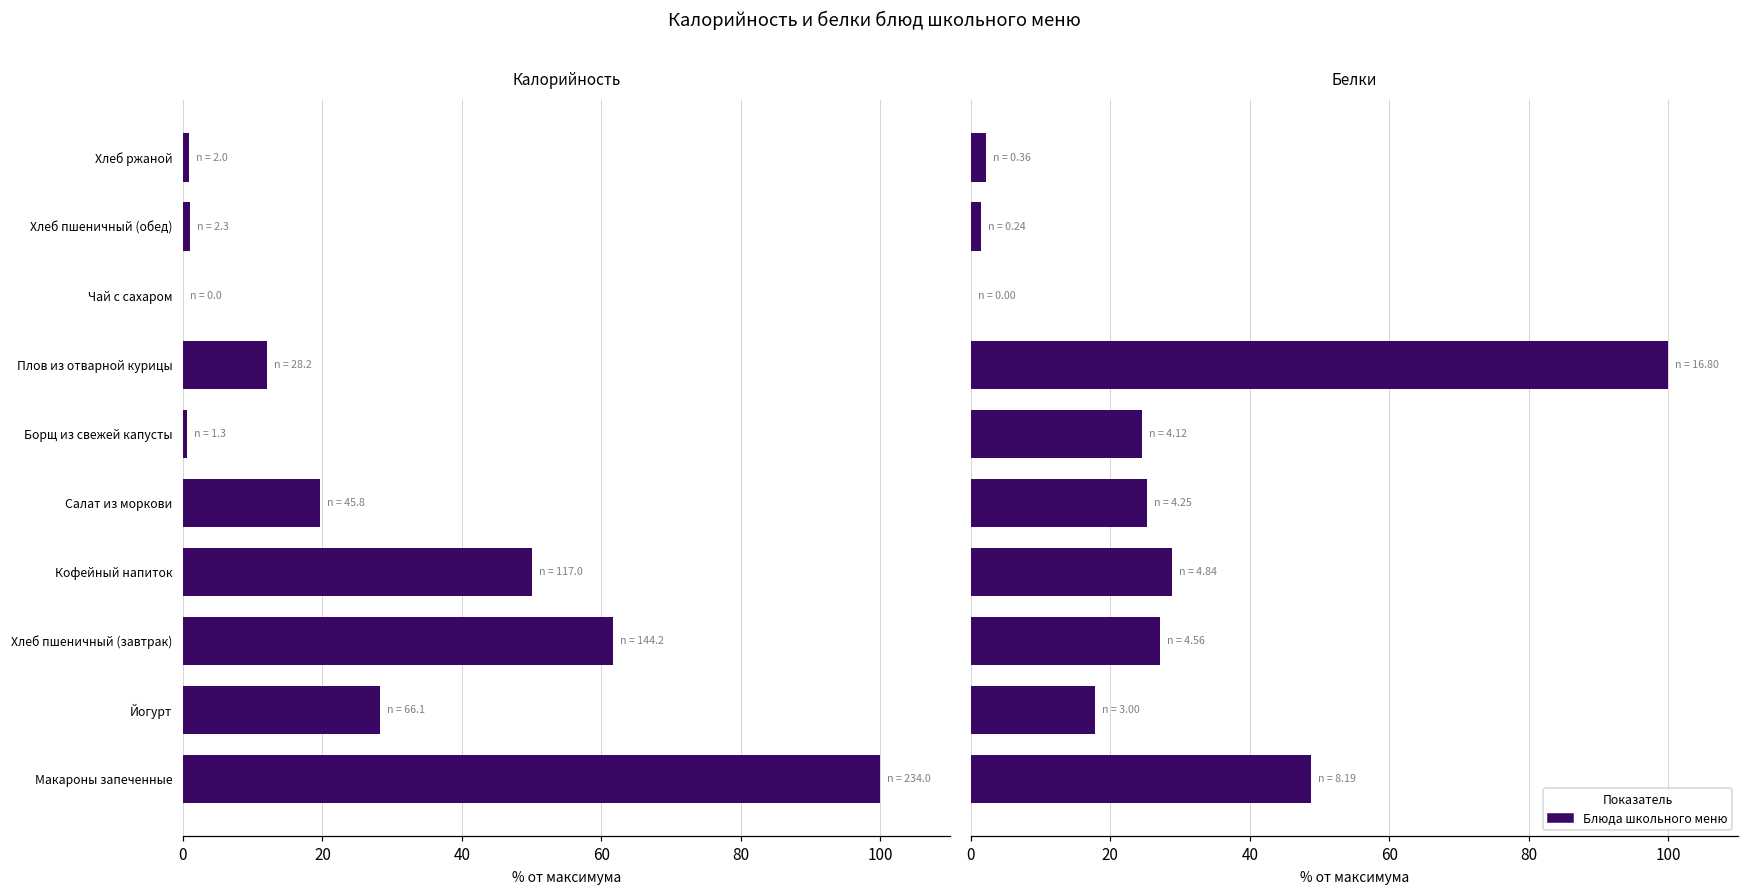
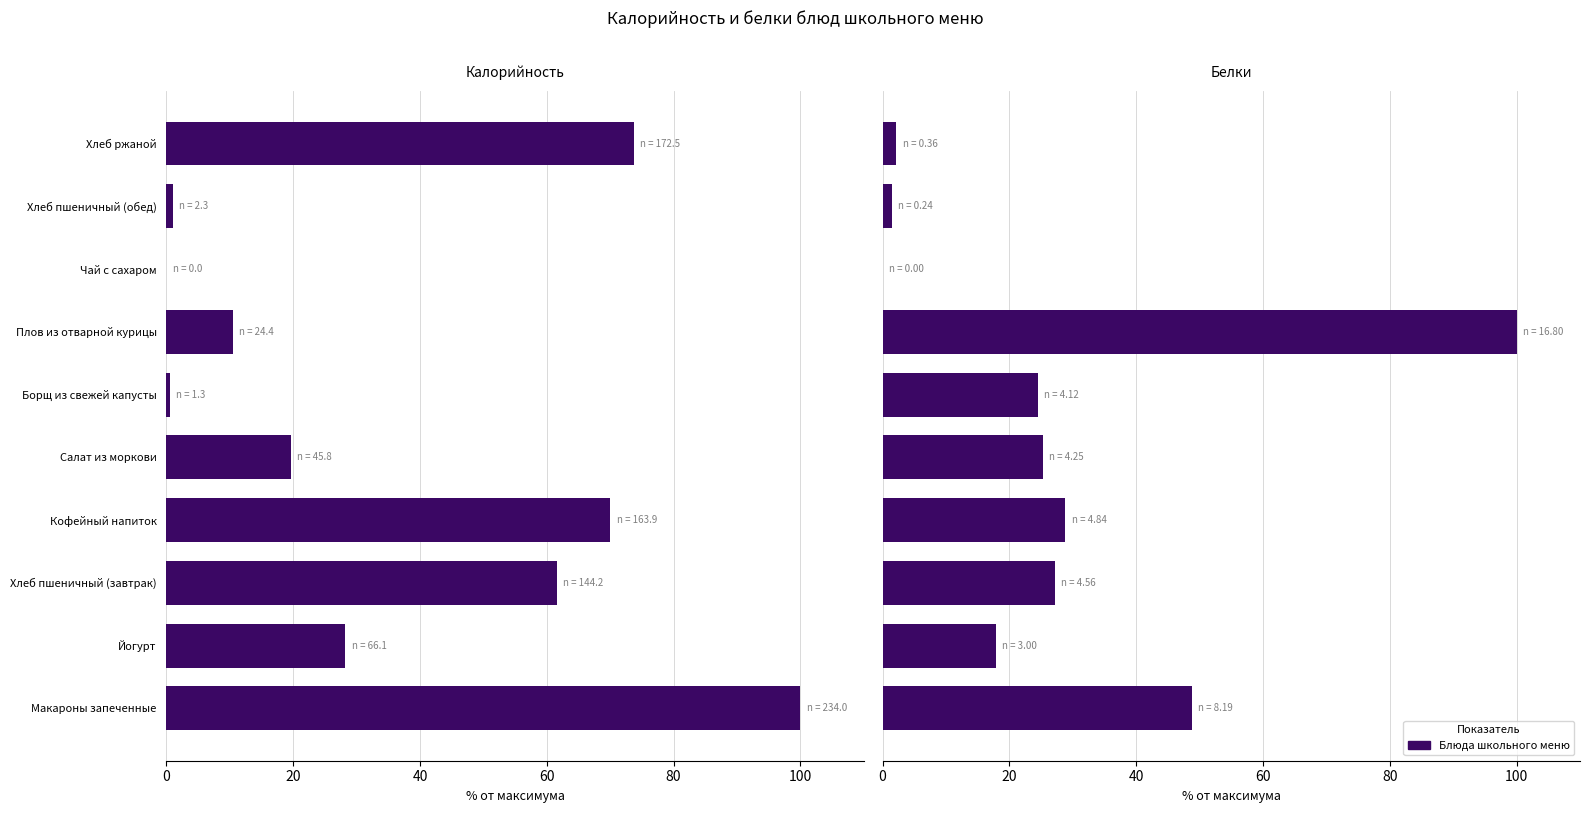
Калорийность, Хлеб ржаной: 2.0 -> 172.5
Калорийность, Плов из отварной курицы: 28.2 -> 24.4
Калорийность, Кофейный напиток: 117.0 -> 163.9
